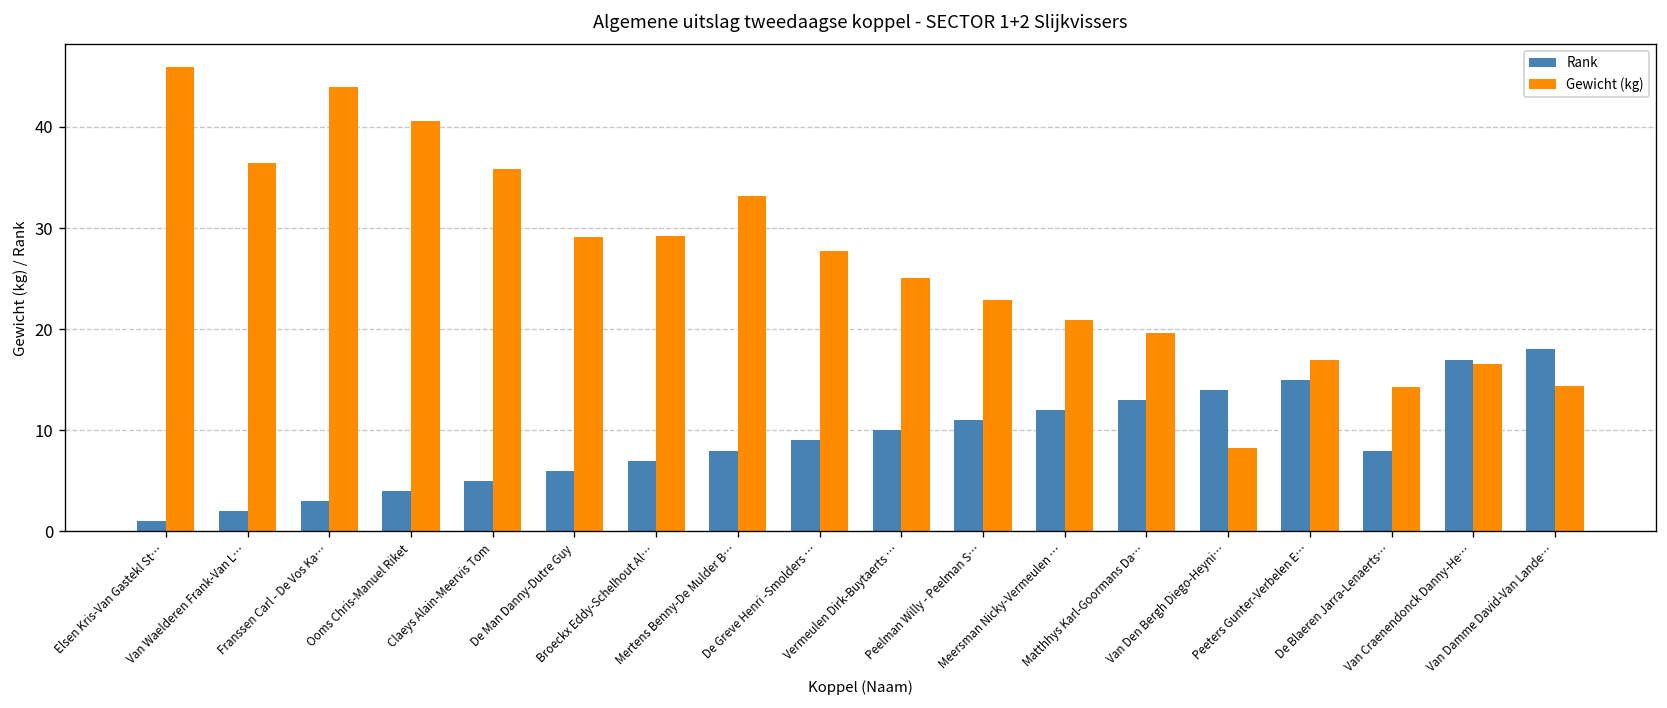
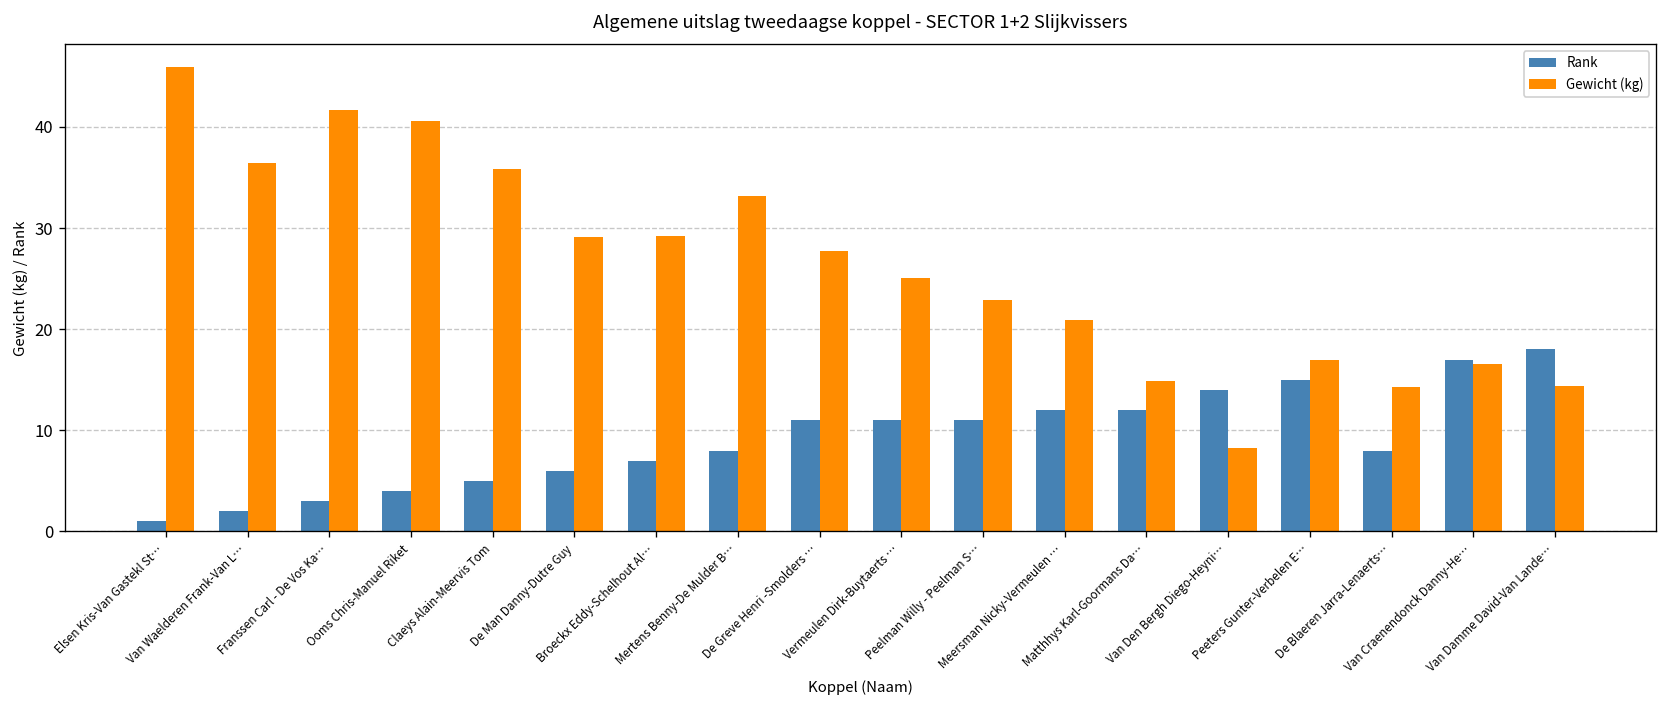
Gewicht (kg), Franssen Carl - De Vos Ka…: 44 -> 42
Rank, De Greve Henri -Smolders …: 9 -> 11
Rank, Vermeulen Dirk-Buytaerts …: 10 -> 11
Rank, Matthhys Karl-Goormans Da…: 13 -> 12
Gewicht (kg), Matthhys Karl-Goormans Da…: 20 -> 15
